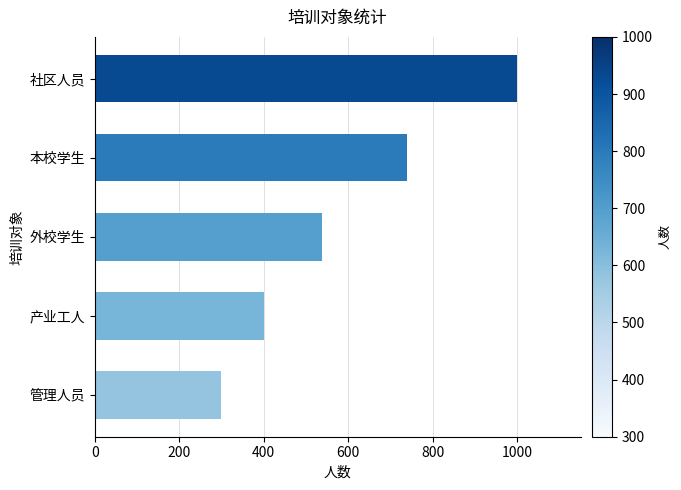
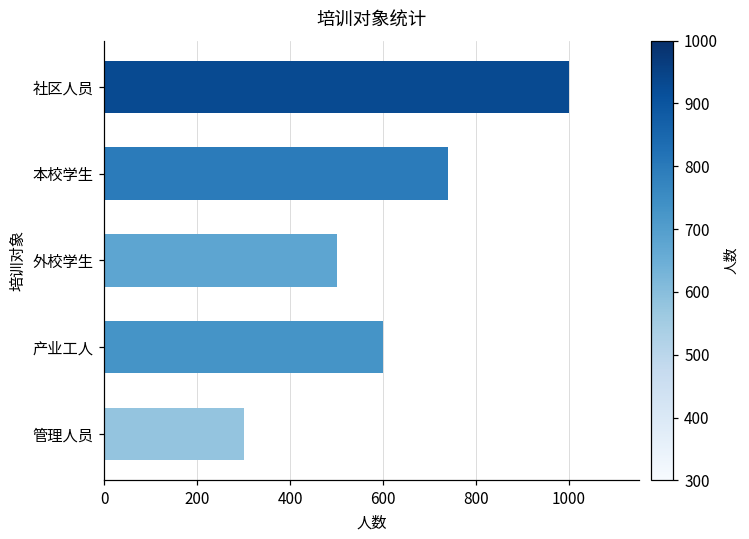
外校学生: 540 -> 500
产业工人: 400 -> 600
